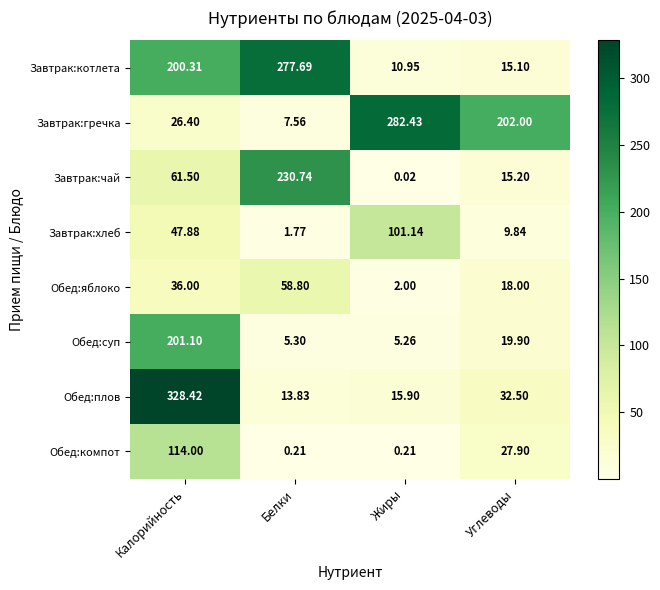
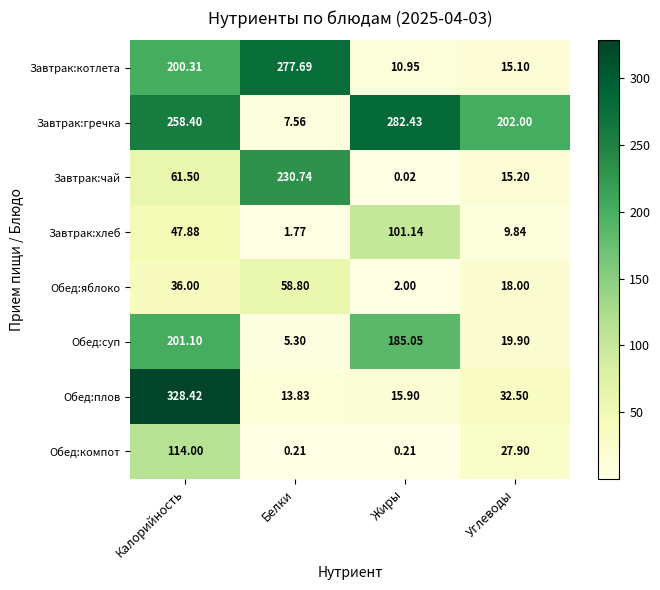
Завтрак:гречка, Калорийность: 26.40 -> 258.40
Обед:суп, Жиры: 5.26 -> 185.05
